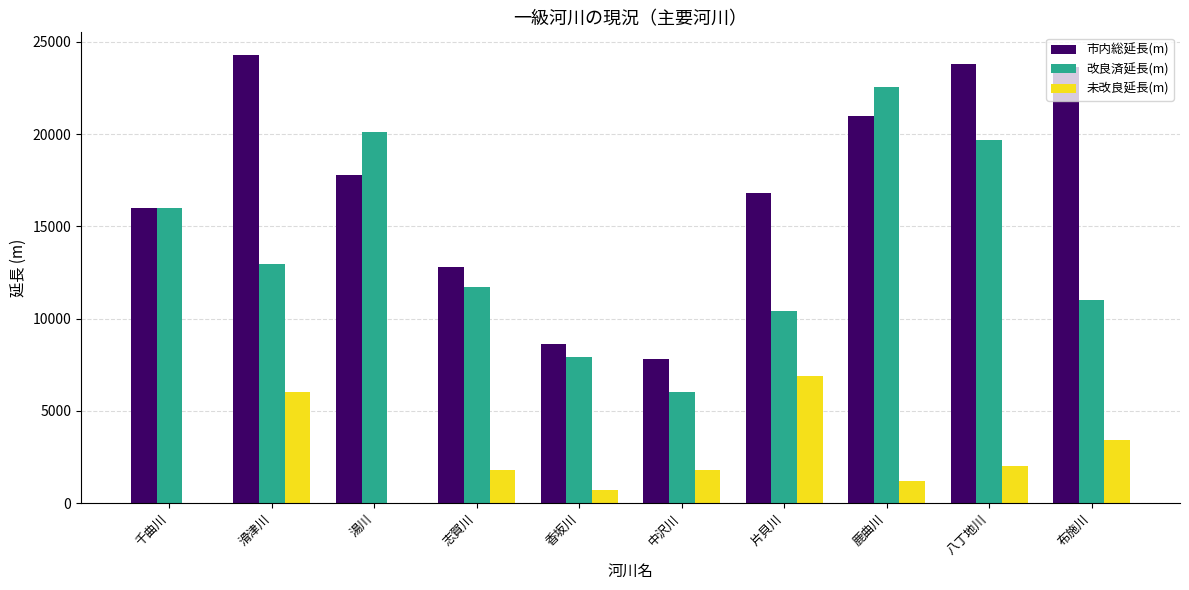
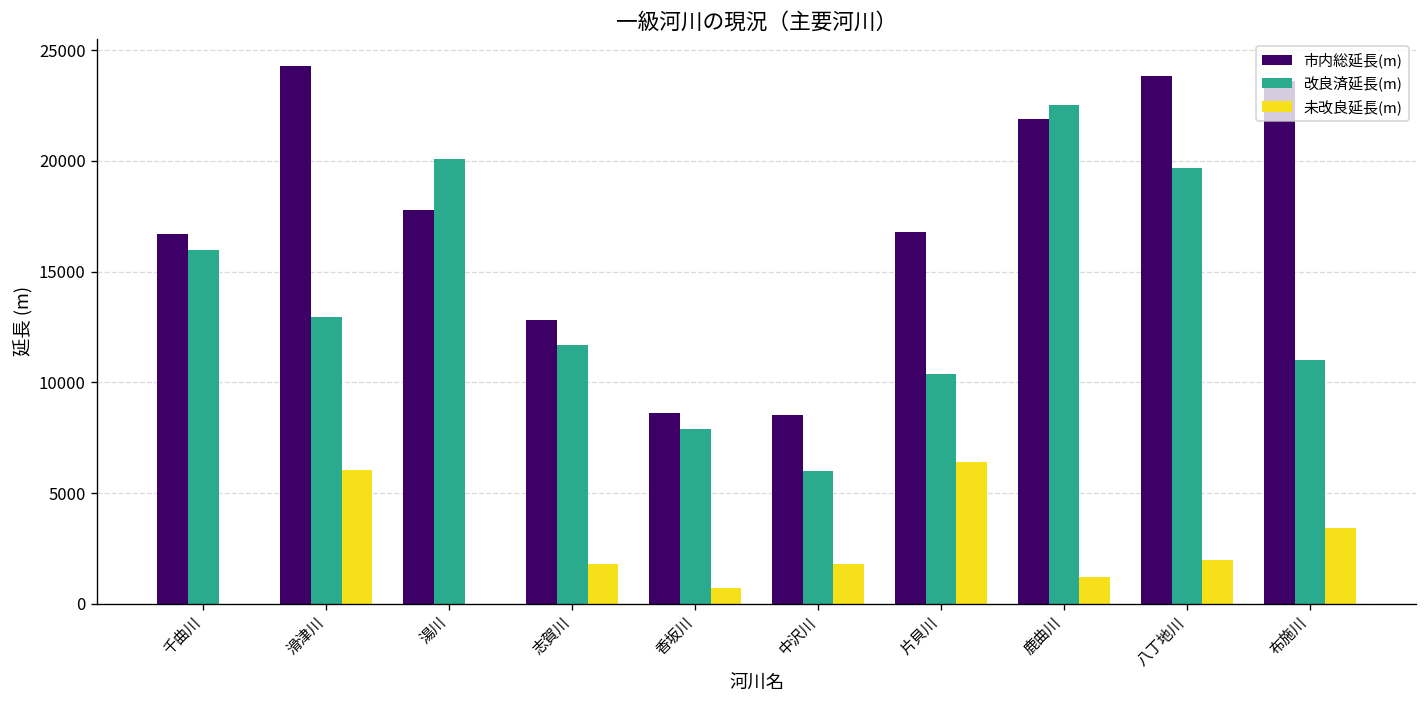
市内総延長(m), 千曲川: 16000 -> 16700
市内総延長(m), 中沢川: 7800 -> 8500
未改良延長(m), 片貝川: 6900 -> 6400
市内総延長(m), 鹿曲川: 21000 -> 21900
